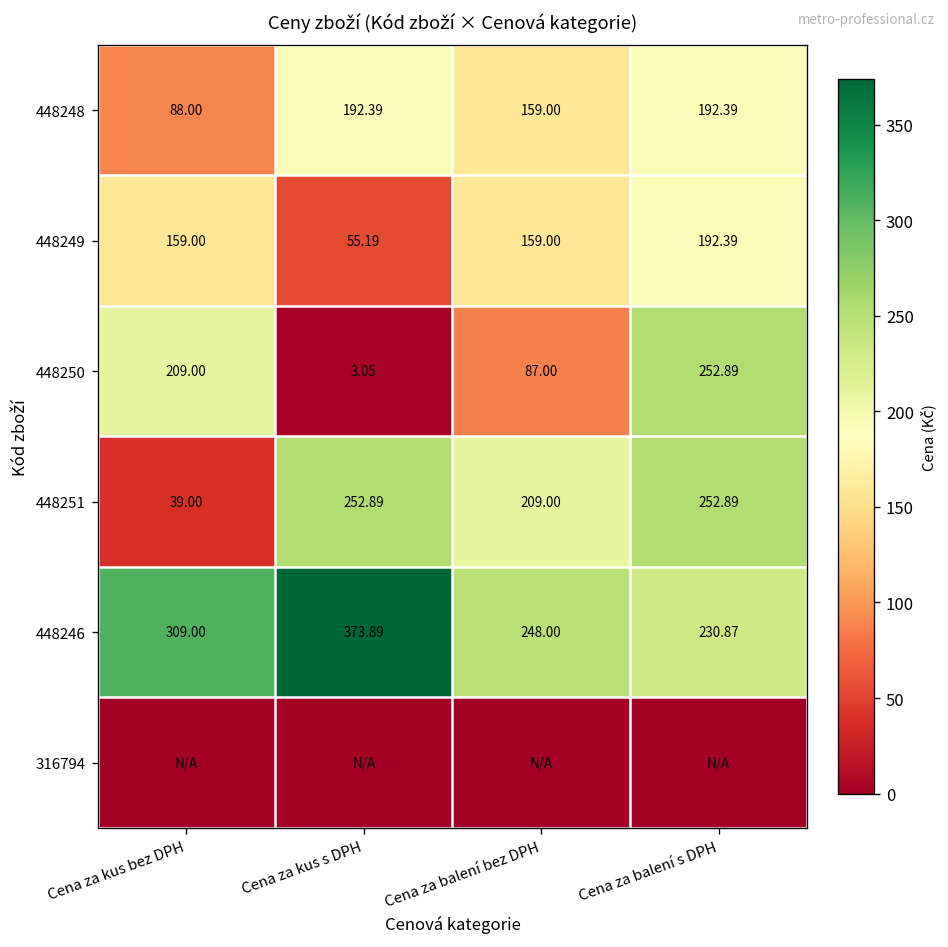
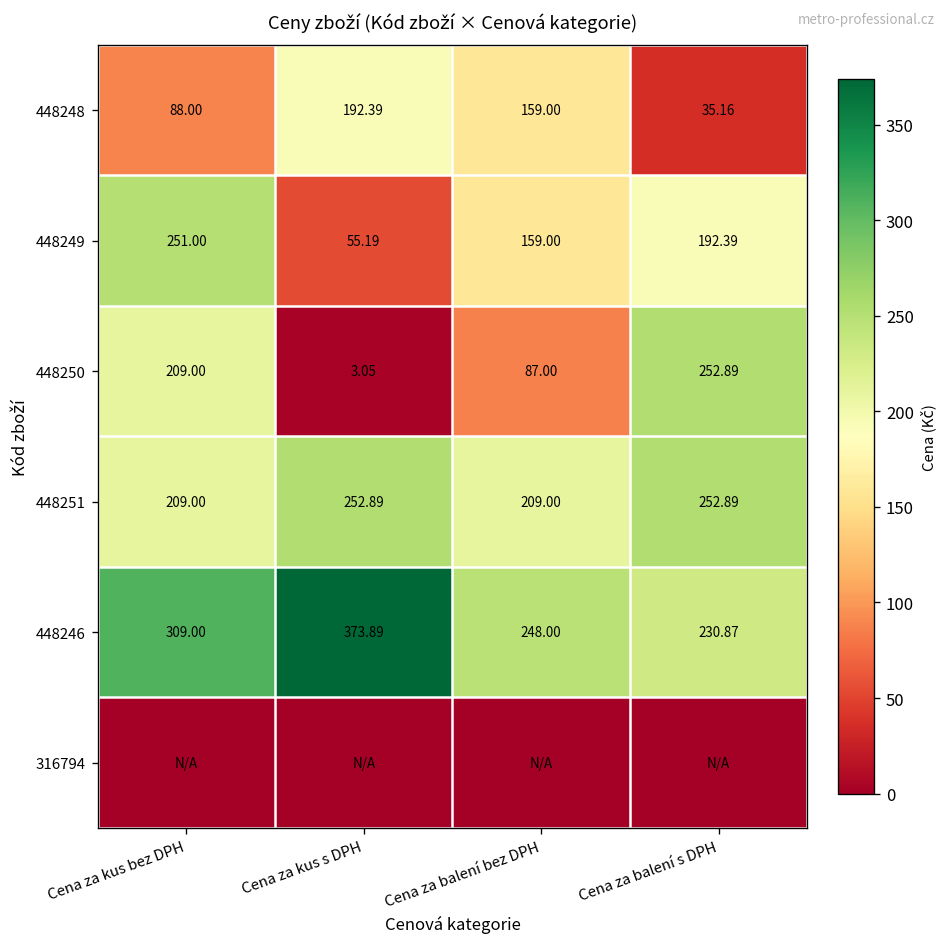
448248, Cena za balení s DPH: 192.39 -> 35.16
448249, Cena za kus bez DPH: 159.00 -> 251.00
448251, Cena za kus bez DPH: 39.00 -> 209.00
